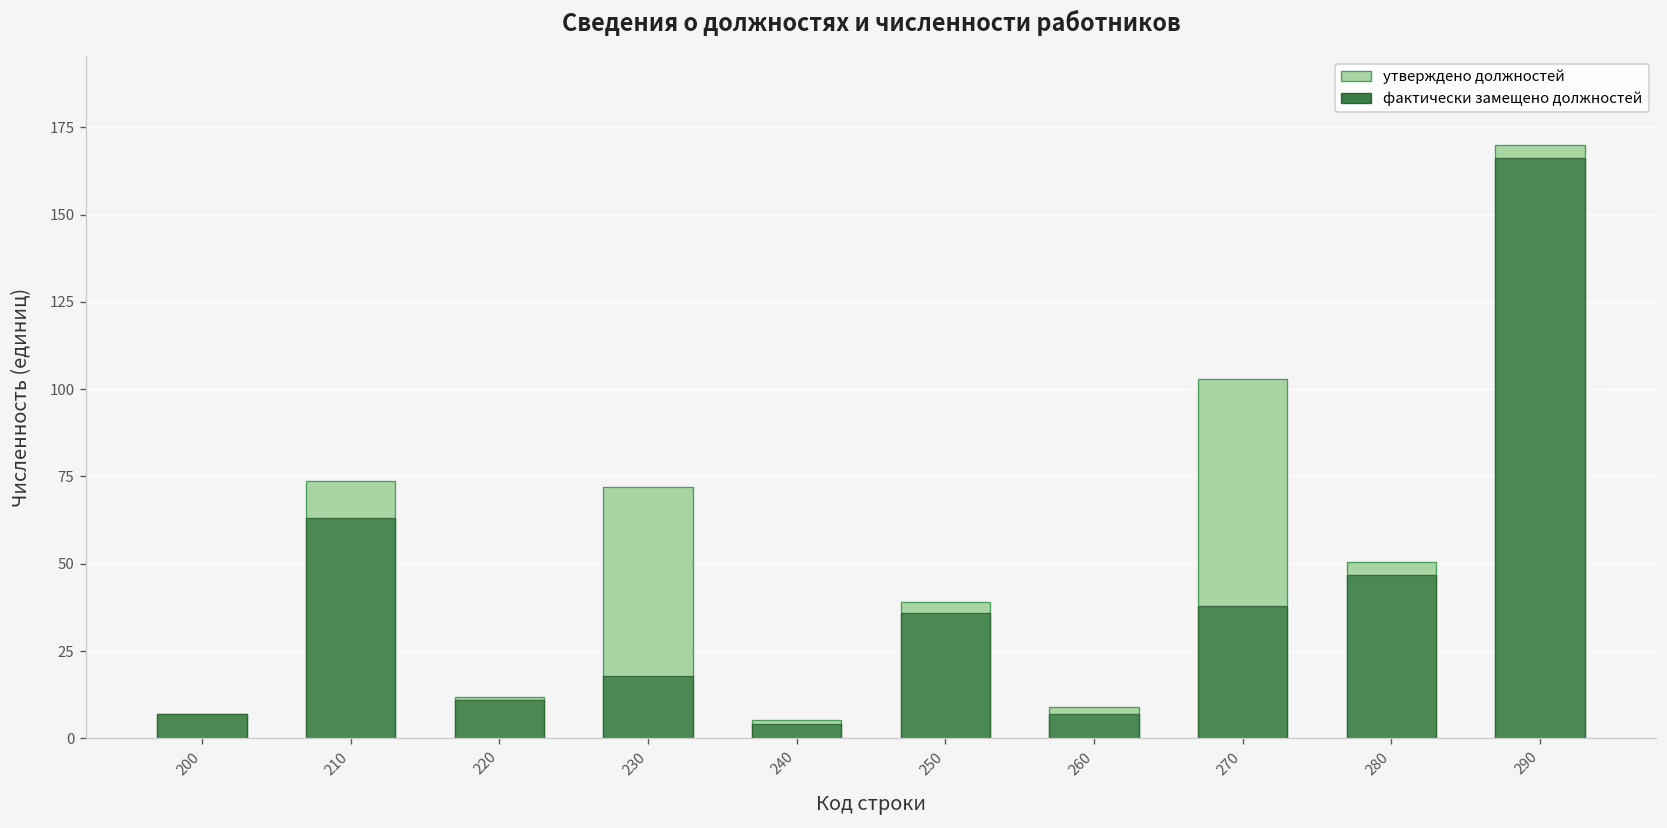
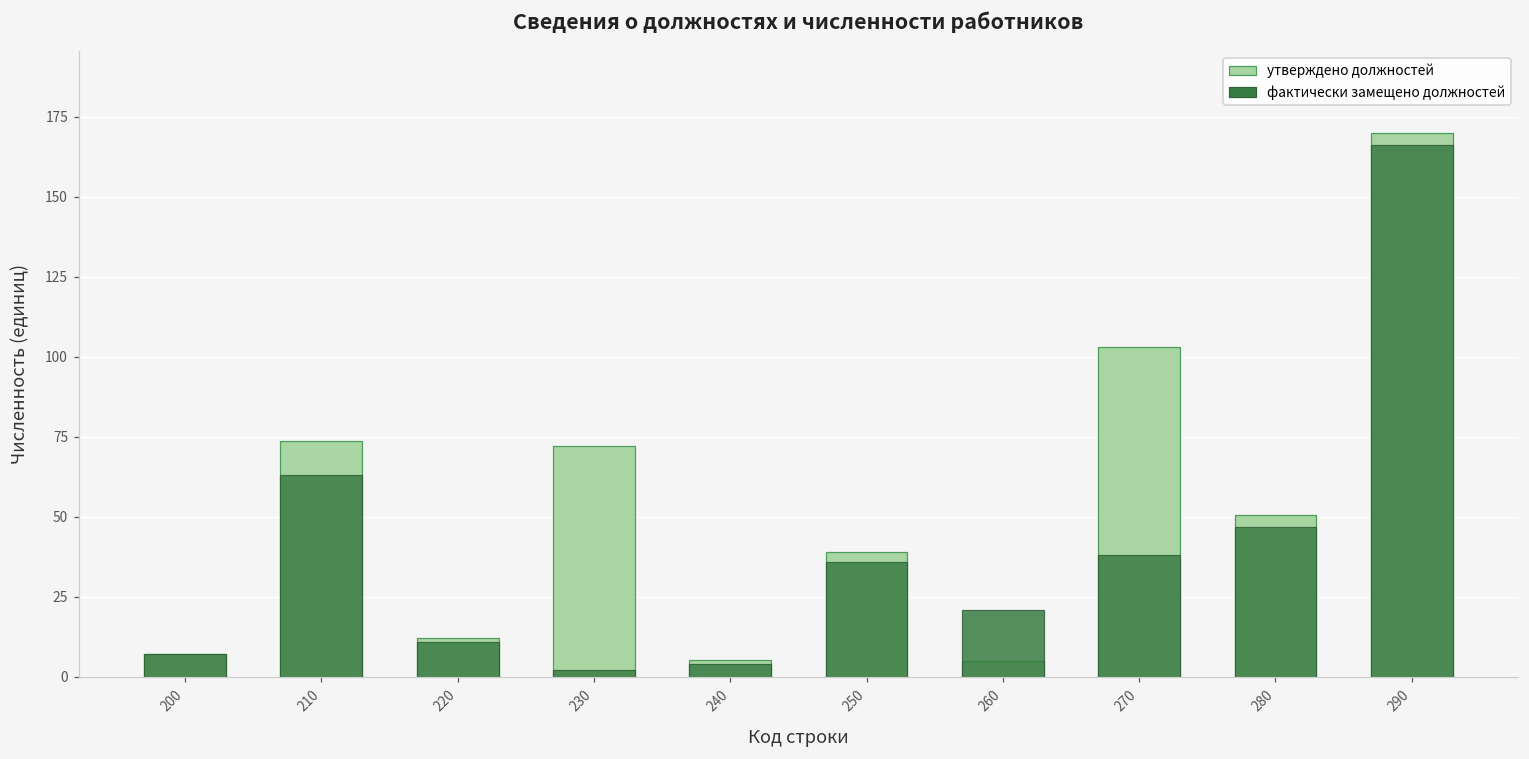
фактически замещено должностей, 230: 18 -> 2
утверждено должностей, 260: 9 -> 5
фактически замещено должностей, 260: 7 -> 21
